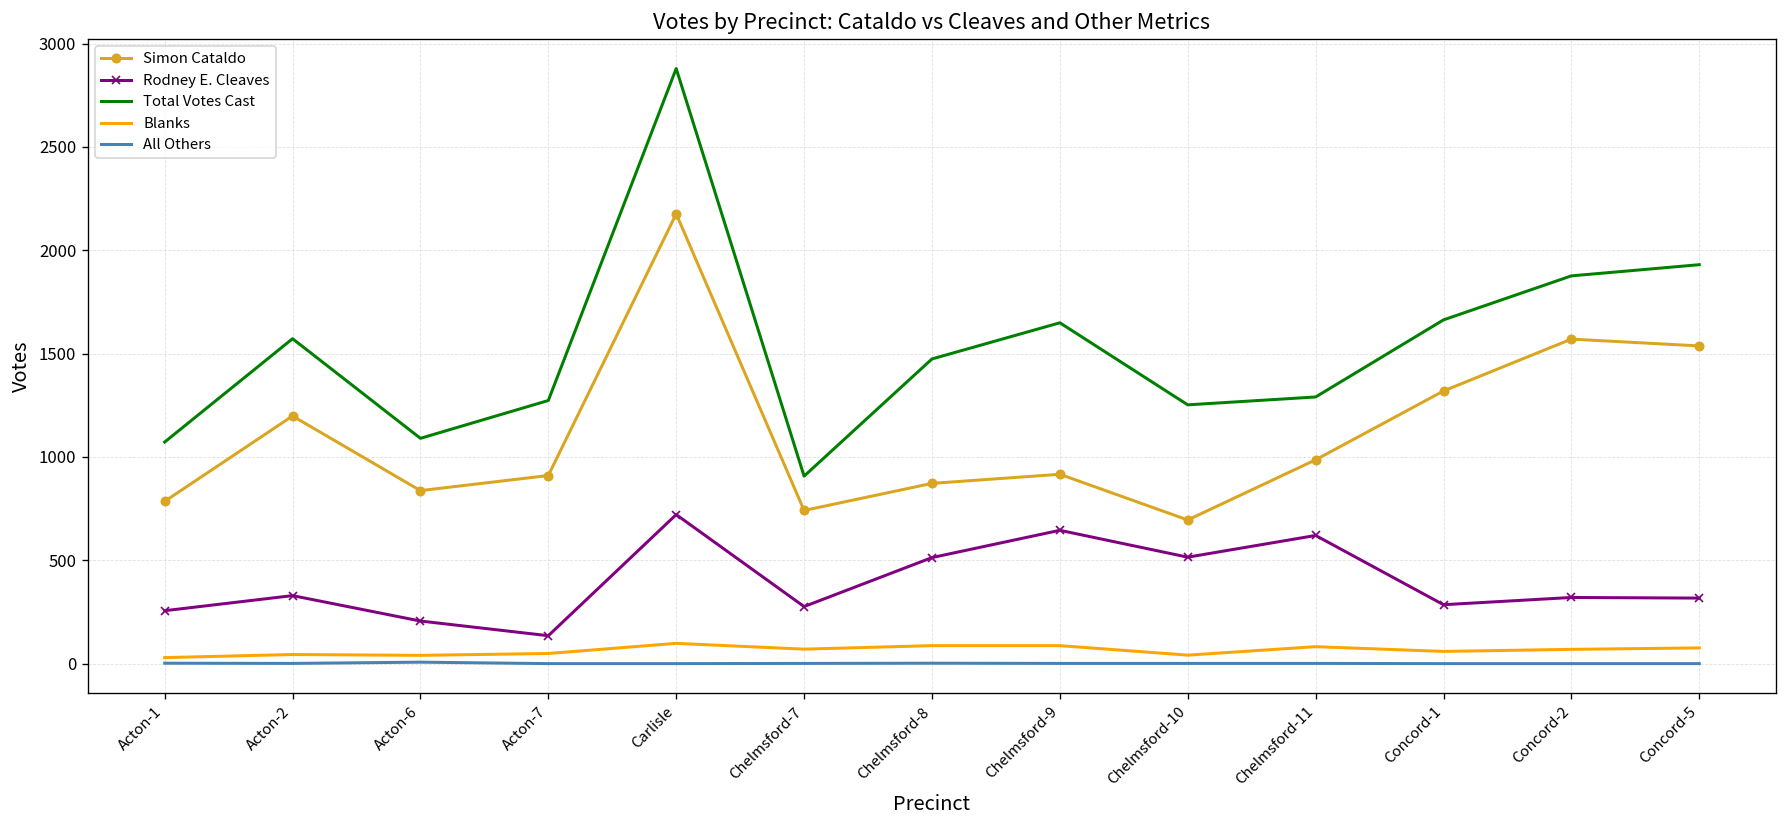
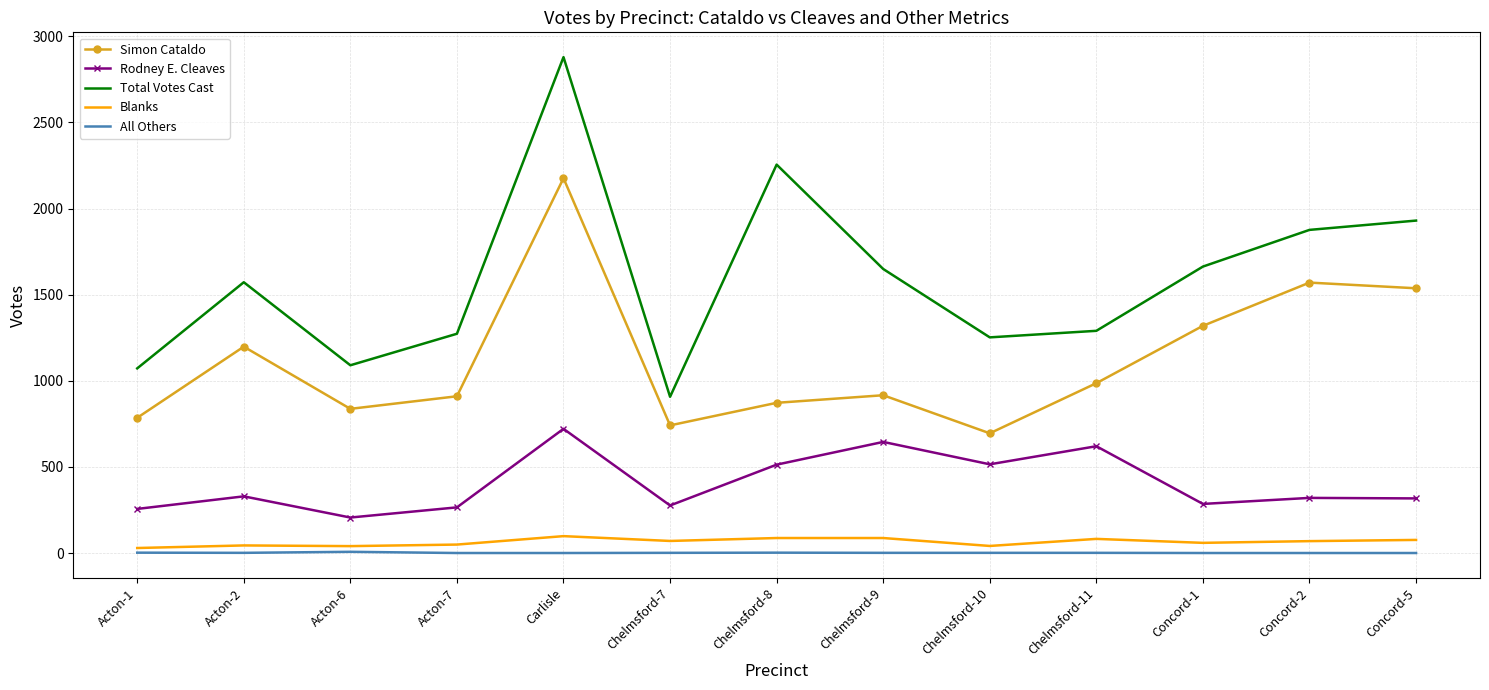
Rodney E. Cleaves, Acton-7: 140 -> 270
Total Votes Cast, Chelmsford-8: 1470 -> 2260
